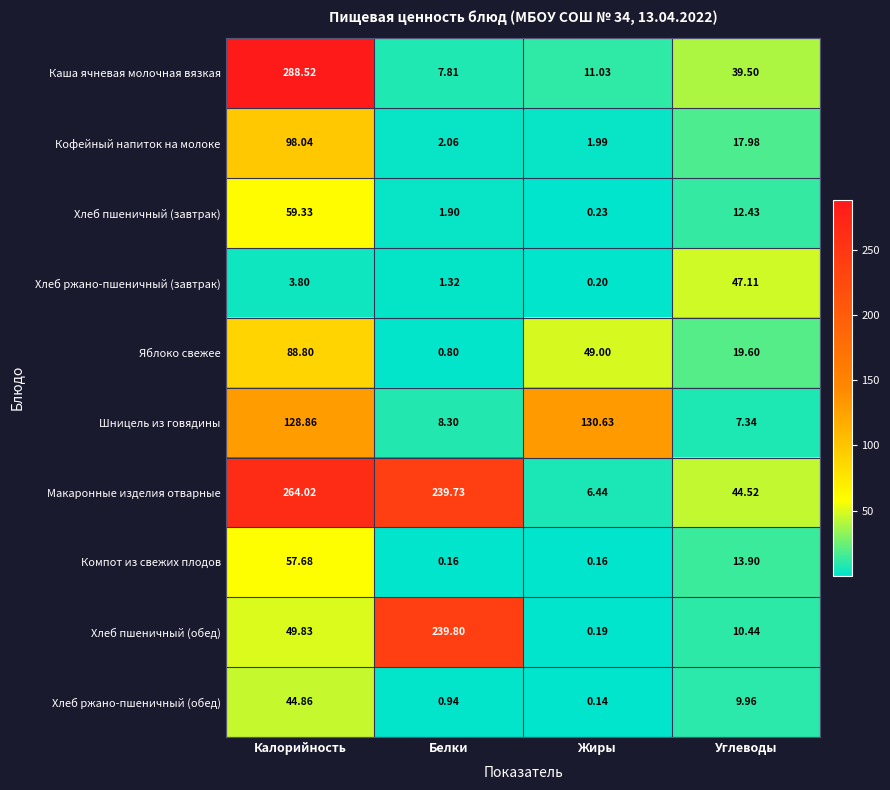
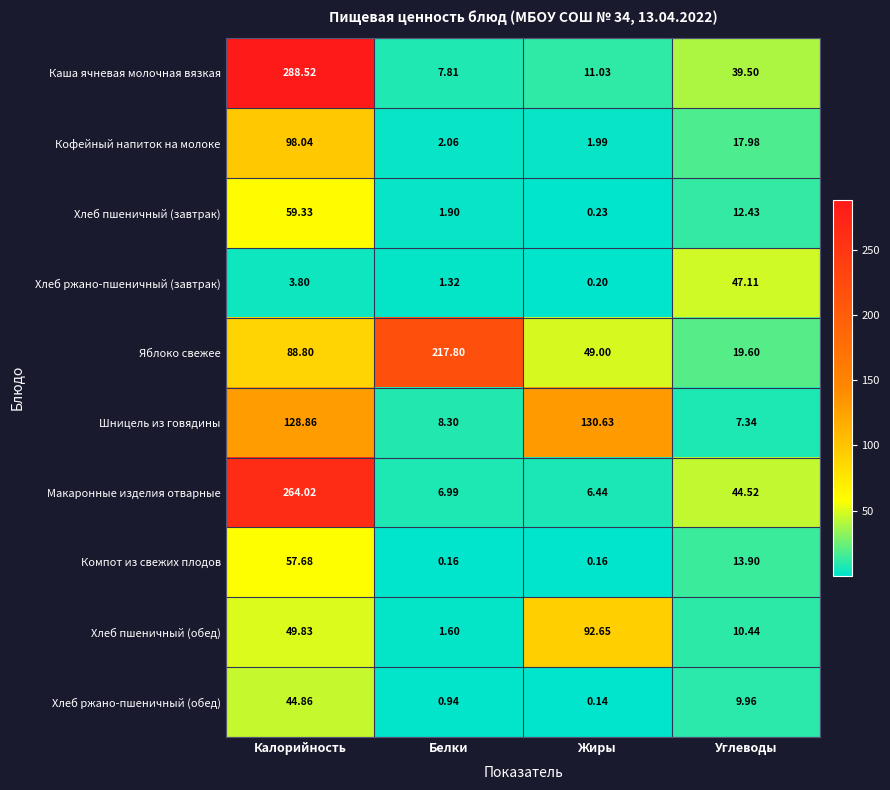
Яблоко свежее, Белки: 0.80 -> 217.80
Макаронные изделия отварные, Белки: 239.73 -> 6.99
Хлеб пшеничный (обед), Белки: 239.80 -> 1.60
Хлеб пшеничный (обед), Жиры: 0.19 -> 92.65
